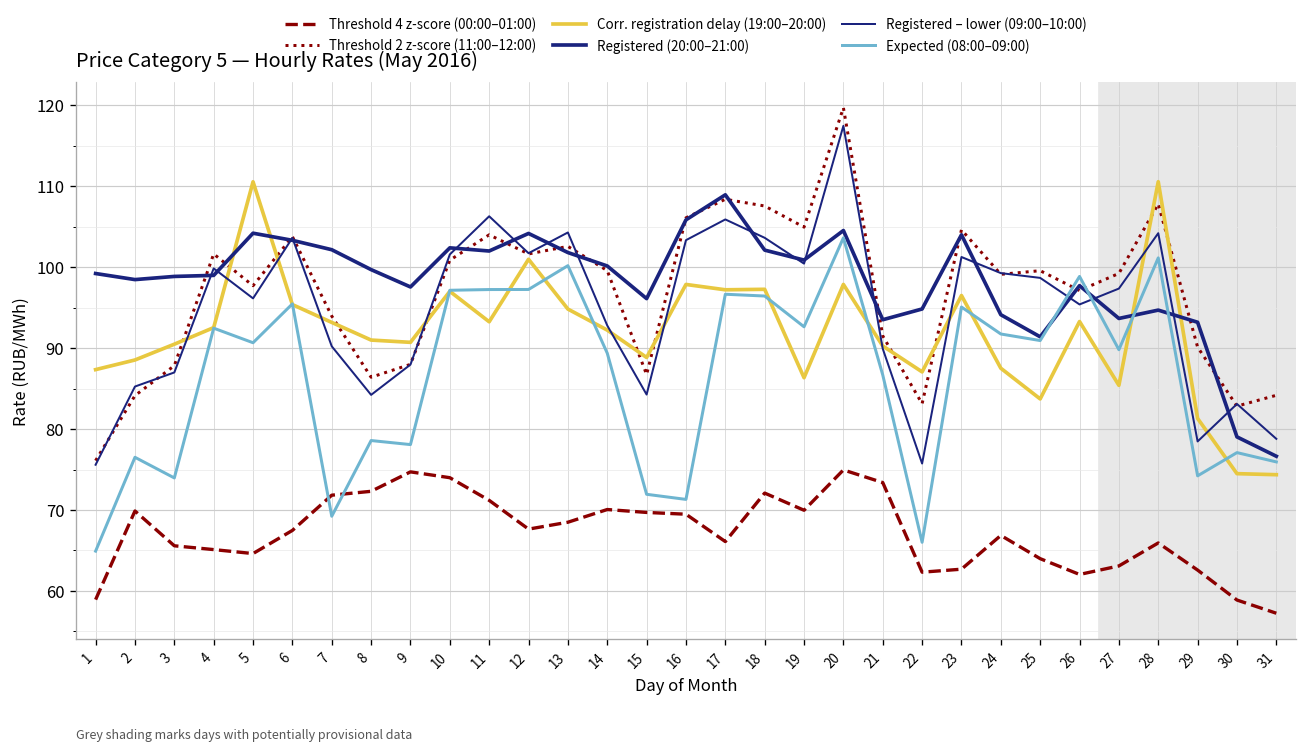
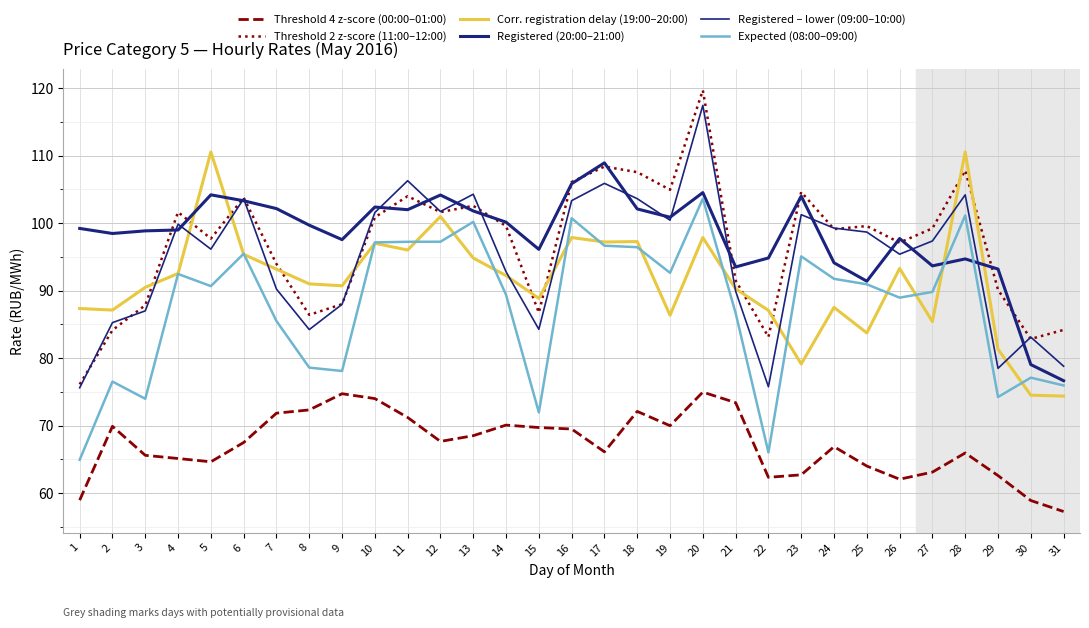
Corr. registration delay (19:00–20:00), 2: 89 -> 87
Expected (08:00–09:00), 7: 69 -> 85
Corr. registration delay (19:00–20:00), 11: 93 -> 96
Expected (08:00–09:00), 16: 71 -> 101
Corr. registration delay (19:00–20:00), 23: 96 -> 79
Expected (08:00–09:00), 26: 99 -> 89
